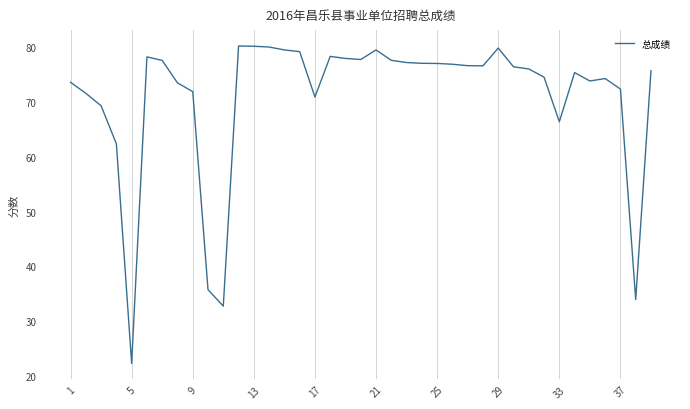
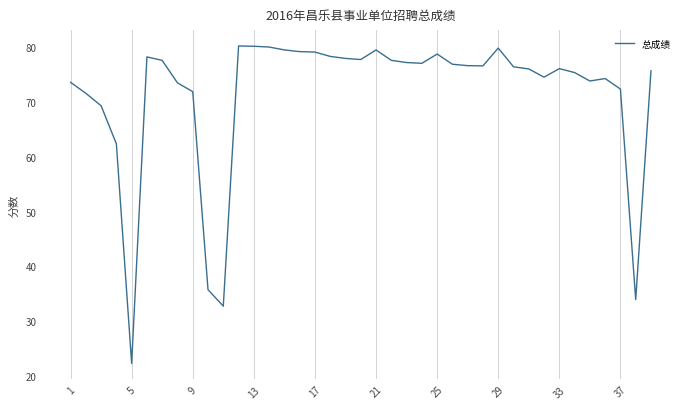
17: 71 -> 79
25: 77 -> 79
33: 66 -> 76
